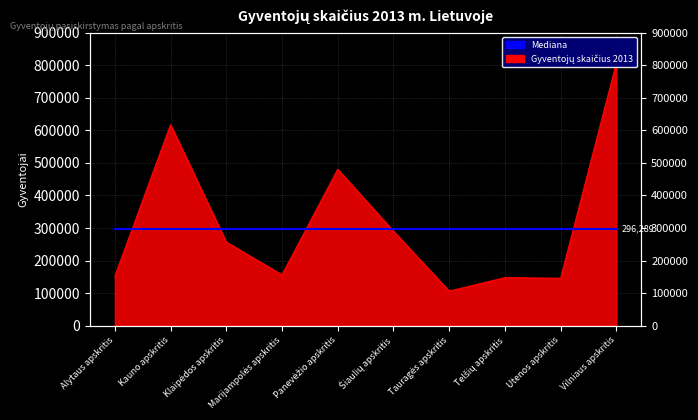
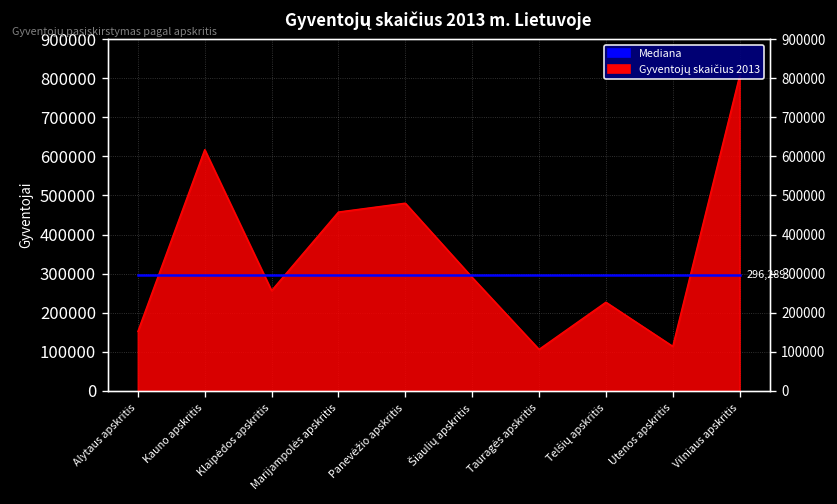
Gyventojų skaičius 2013, Marijampolės apskritis: 160000 -> 460000
Gyventojų skaičius 2013, Telšių apskritis: 150000 -> 230000
Gyventojų skaičius 2013, Utenos apskritis: 150000 -> 110000
